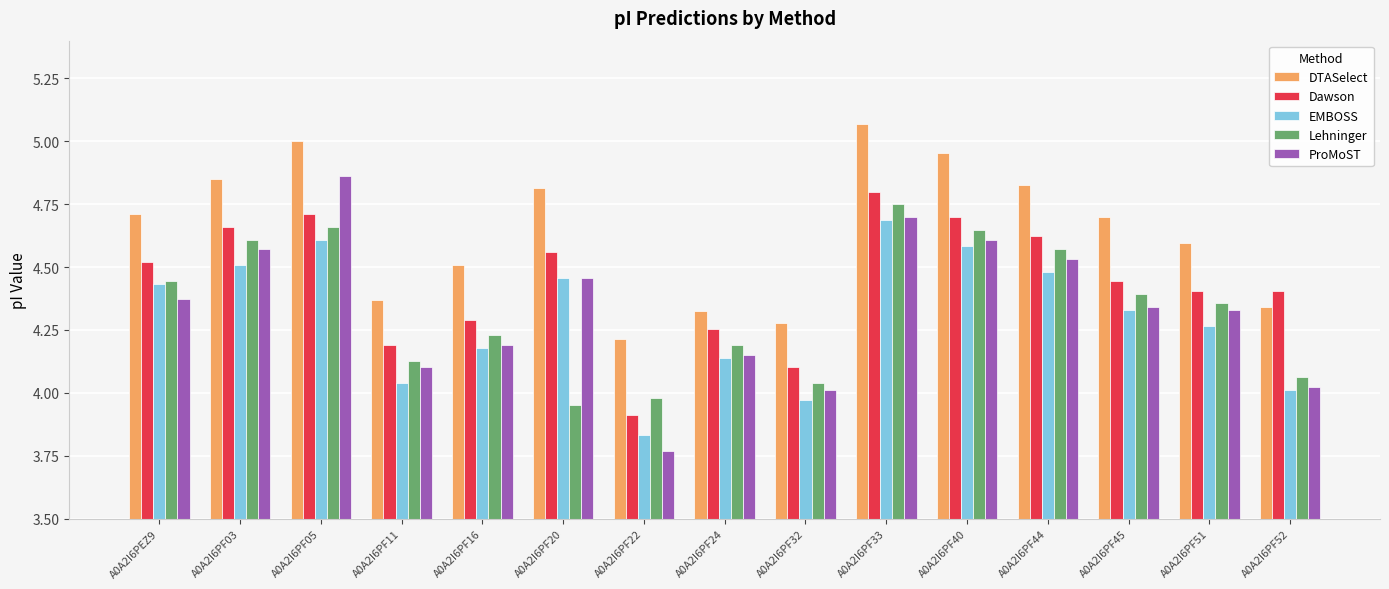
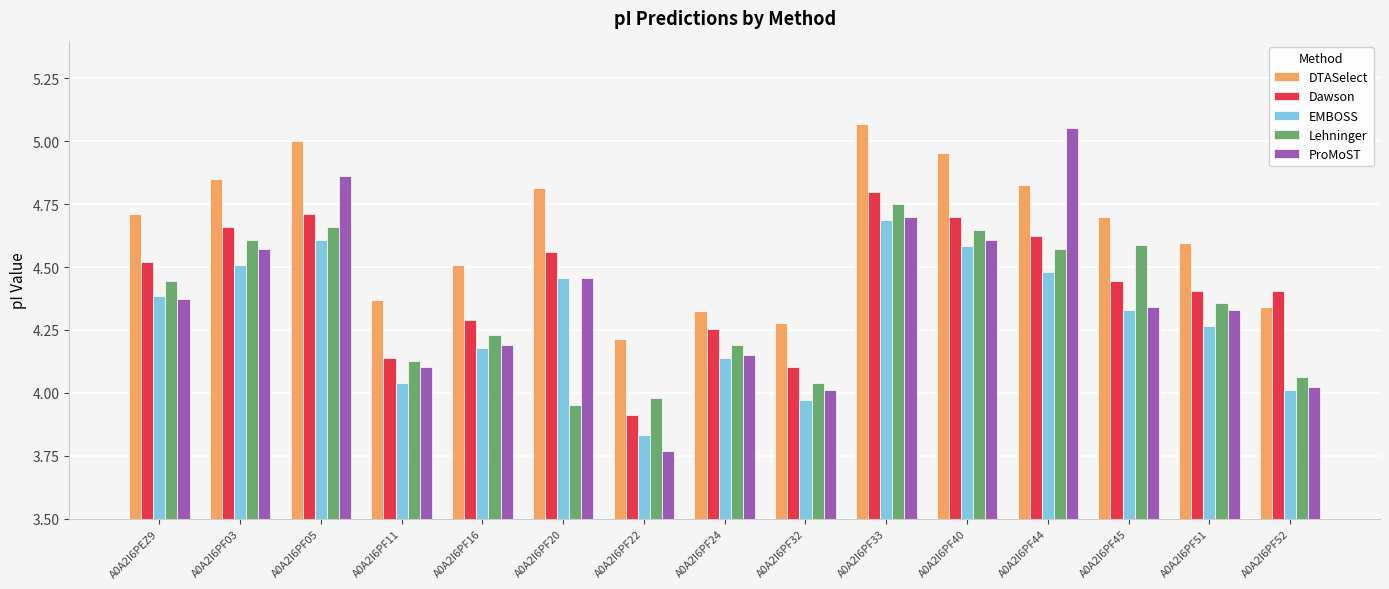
EMBOSS, A0A2I6PEZ9: 4.43 -> 4.38
Dawson, A0A2I6PF11: 4.19 -> 4.14
ProMoST, A0A2I6PF44: 4.53 -> 5.05
Lehninger, A0A2I6PF45: 4.39 -> 4.59
